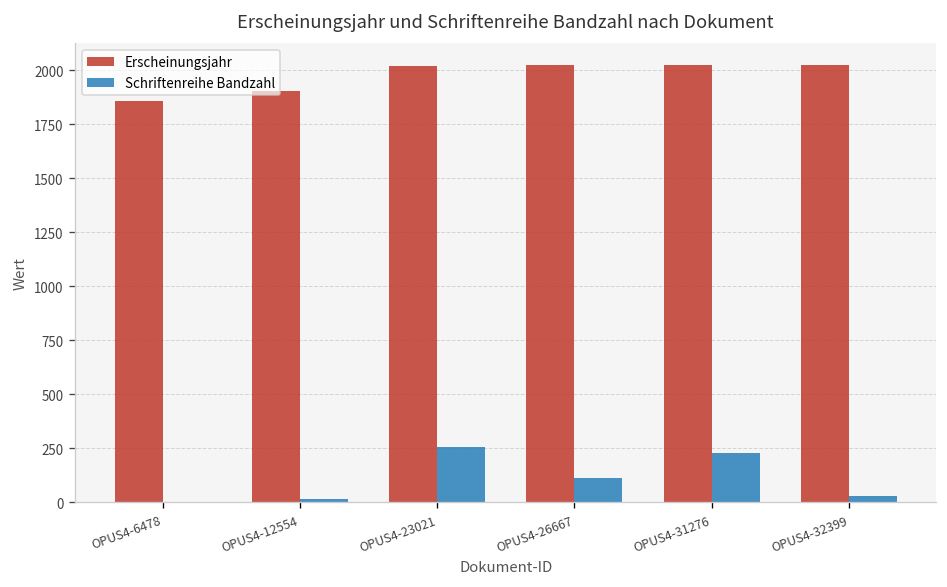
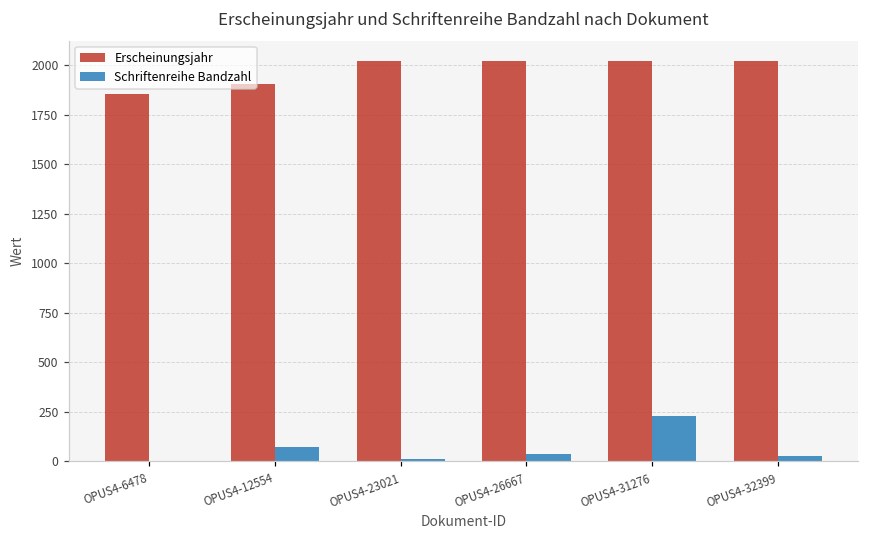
Schriftenreihe Bandzahl, OPUS4-12554: 20 -> 70
Schriftenreihe Bandzahl, OPUS4-23021: 260 -> 10
Schriftenreihe Bandzahl, OPUS4-26667: 110 -> 40
